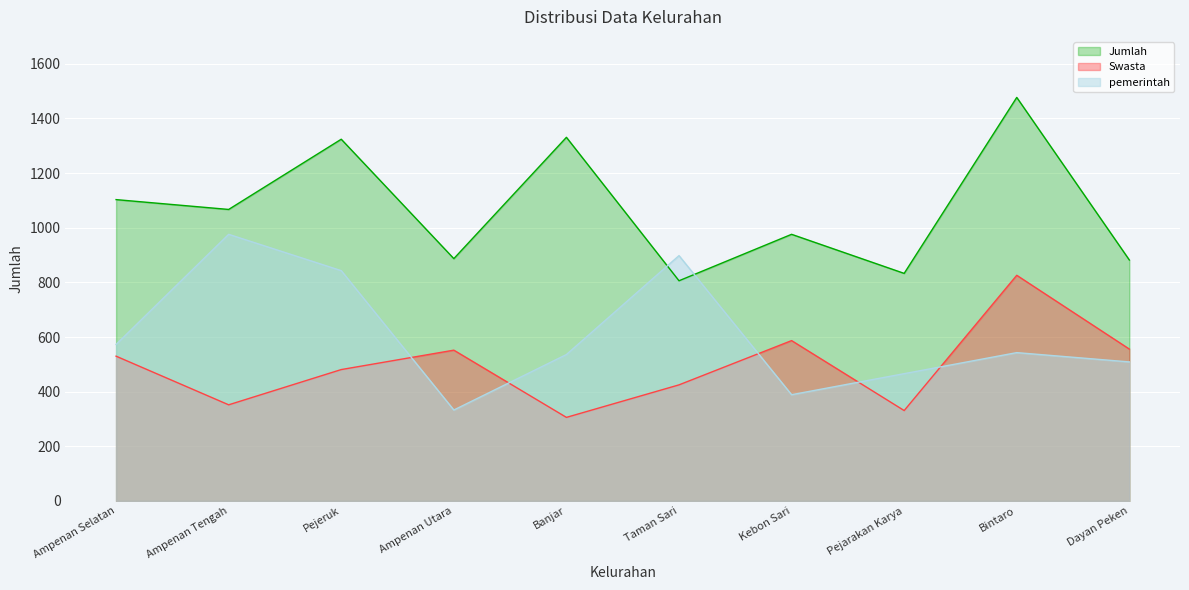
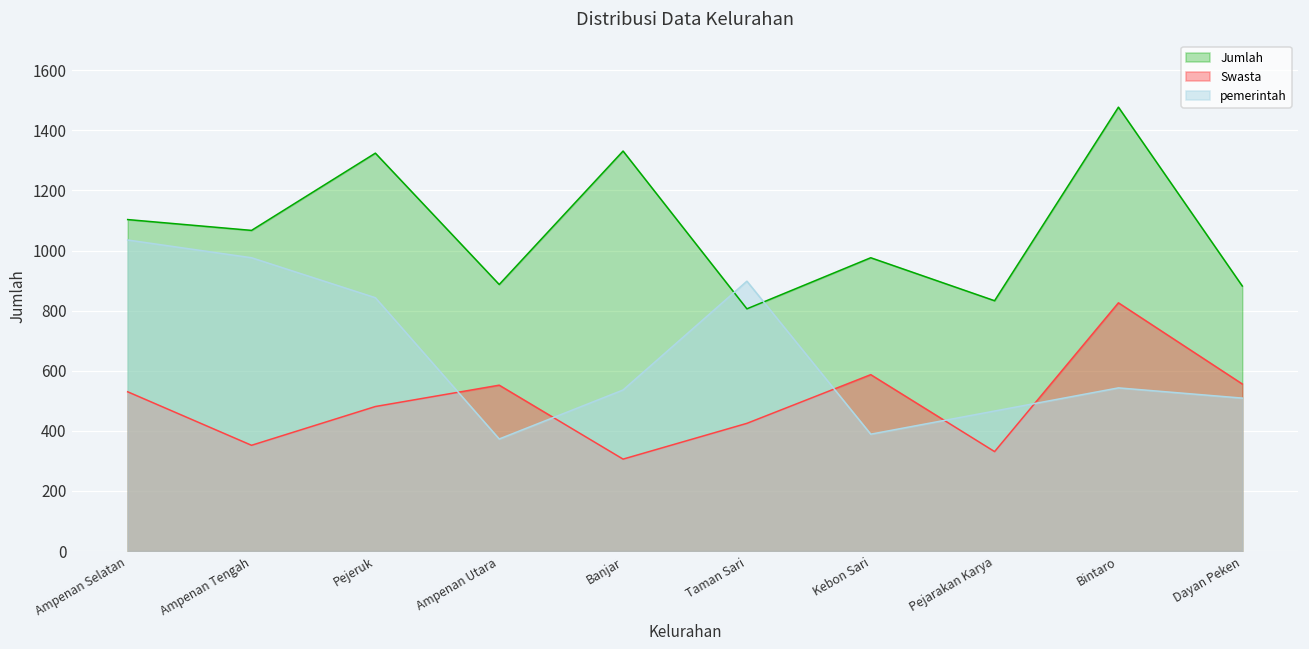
pemerintah, Ampenan Selatan: 570 -> 1040
pemerintah, Ampenan Utara: 330 -> 370
